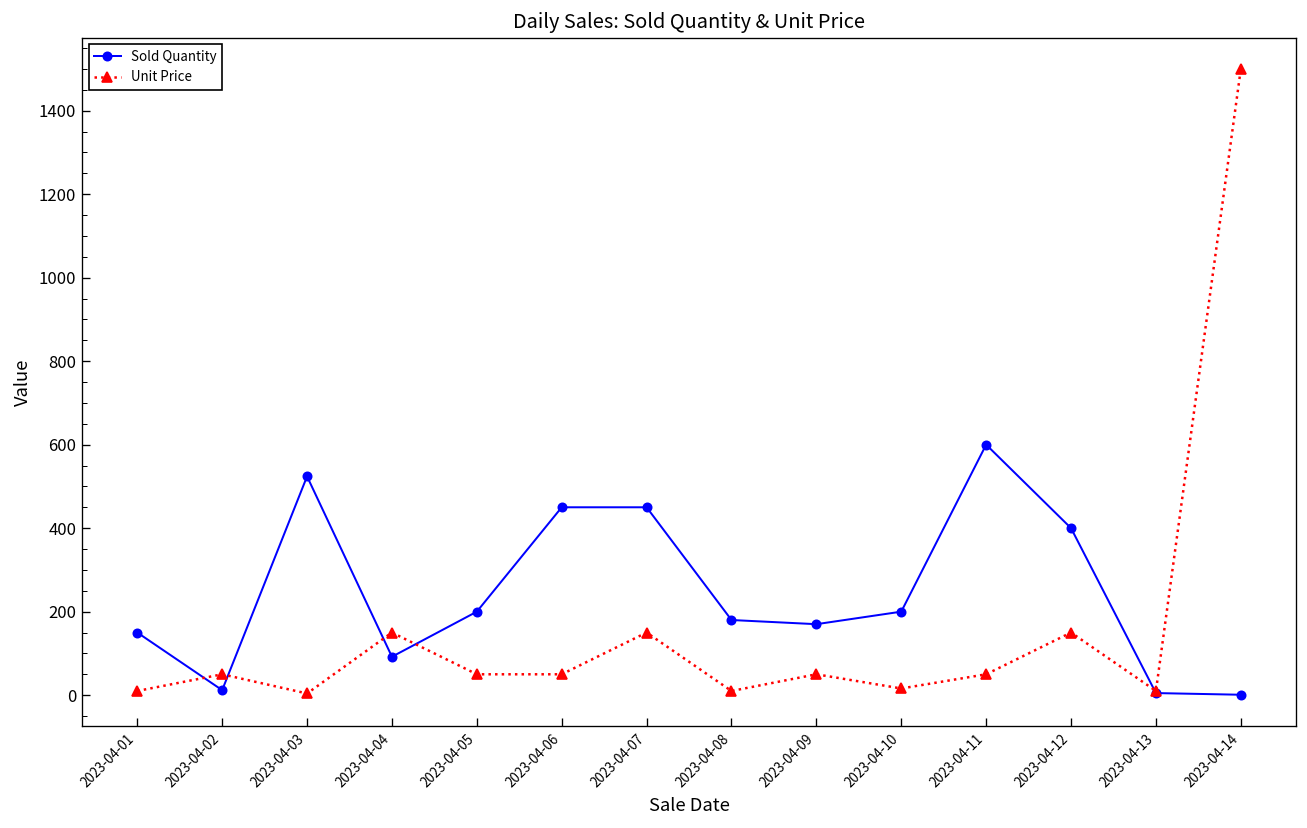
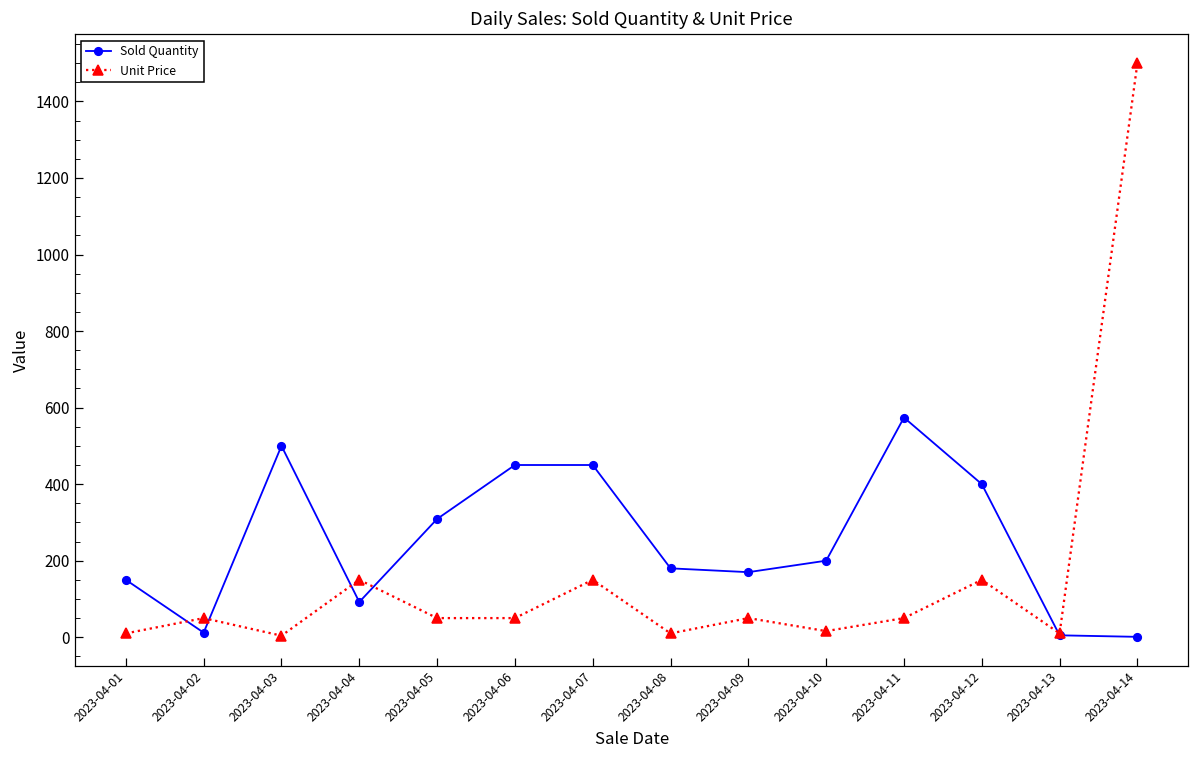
Sold Quantity, 2023-04-03: 520 -> 500
Sold Quantity, 2023-04-05: 200 -> 310
Sold Quantity, 2023-04-11: 600 -> 570
